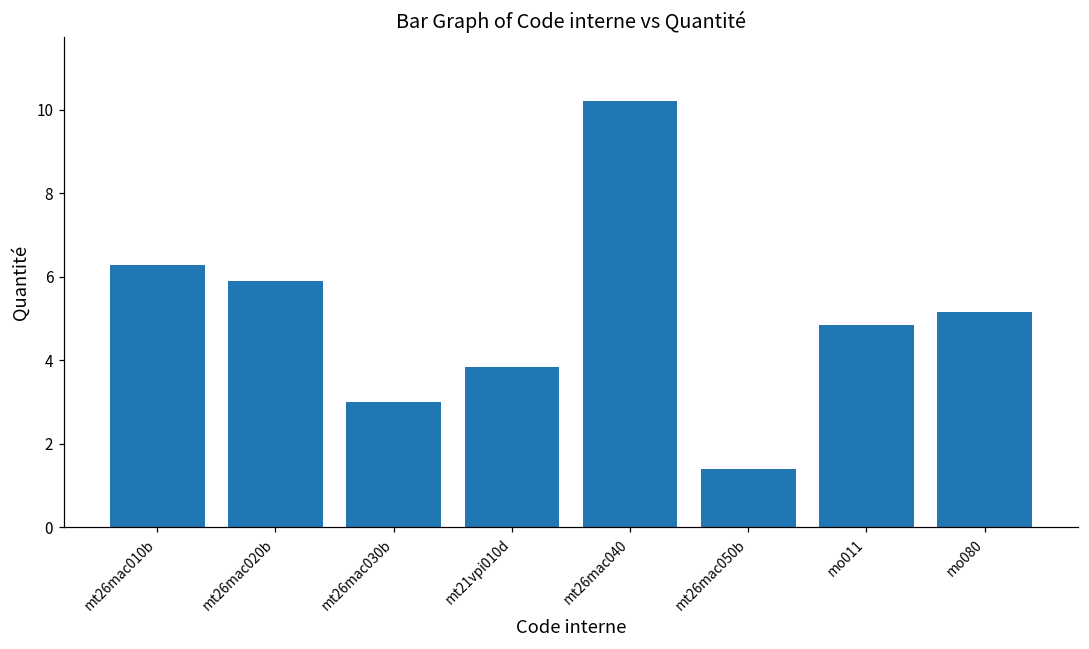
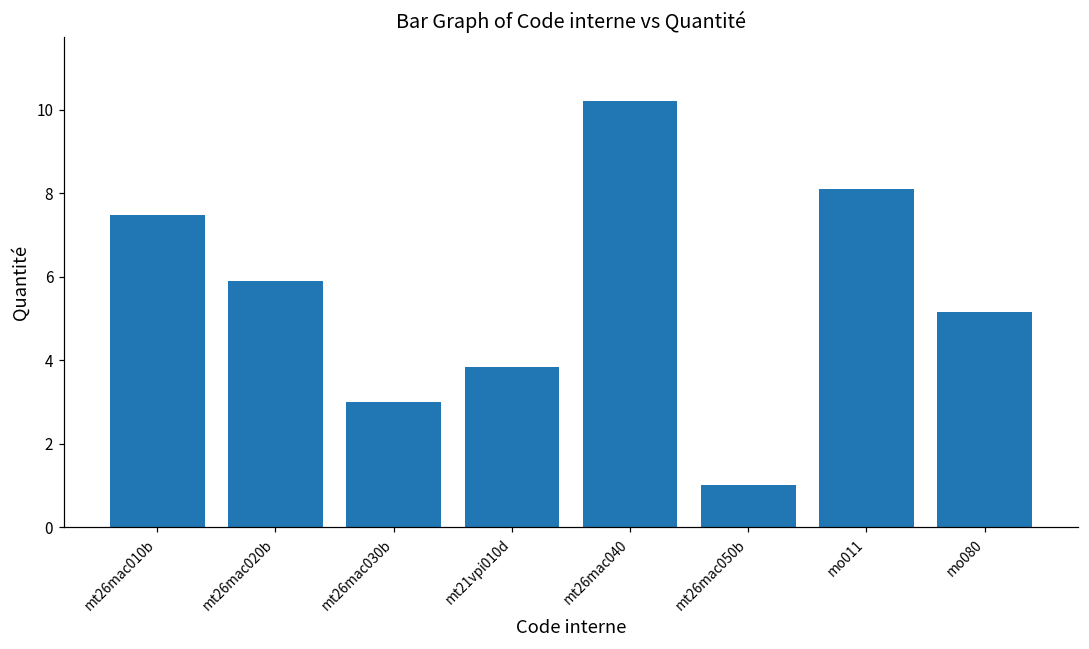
mt26mac010b: 6.3 -> 7.5
mt26mac050b: 1.4 -> 1.0
mo011: 4.8 -> 8.1
